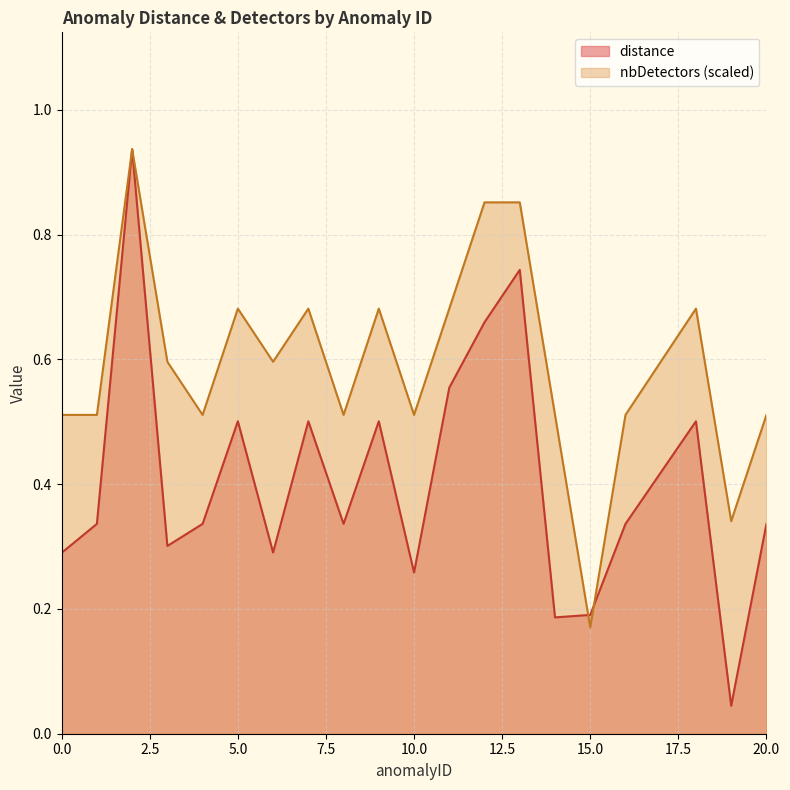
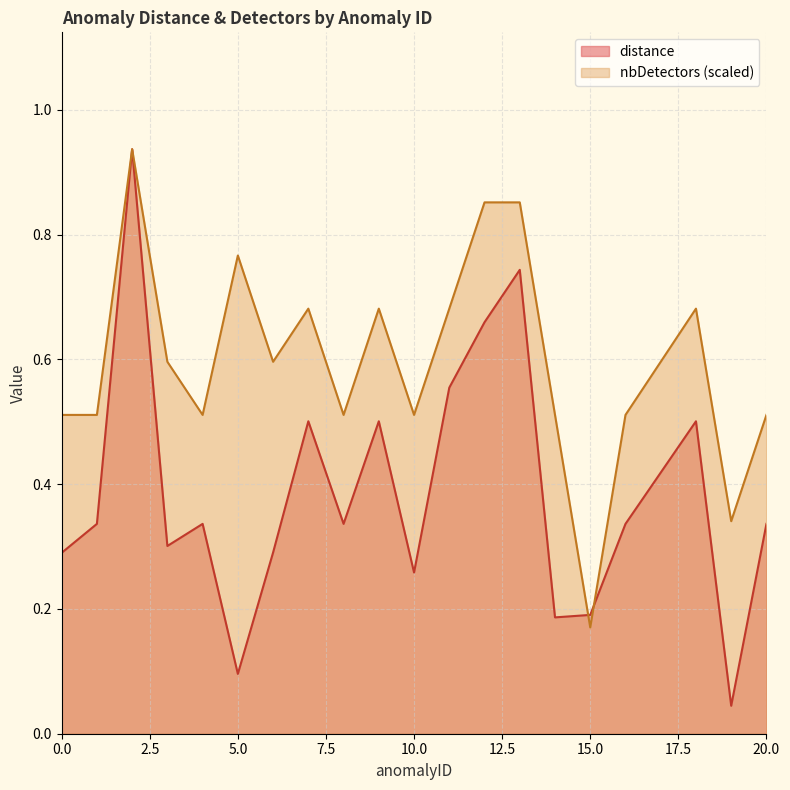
distance, 5.0: 0.50 -> 0.10
nbDetectors (scaled), 5.0: 0.68 -> 0.77
